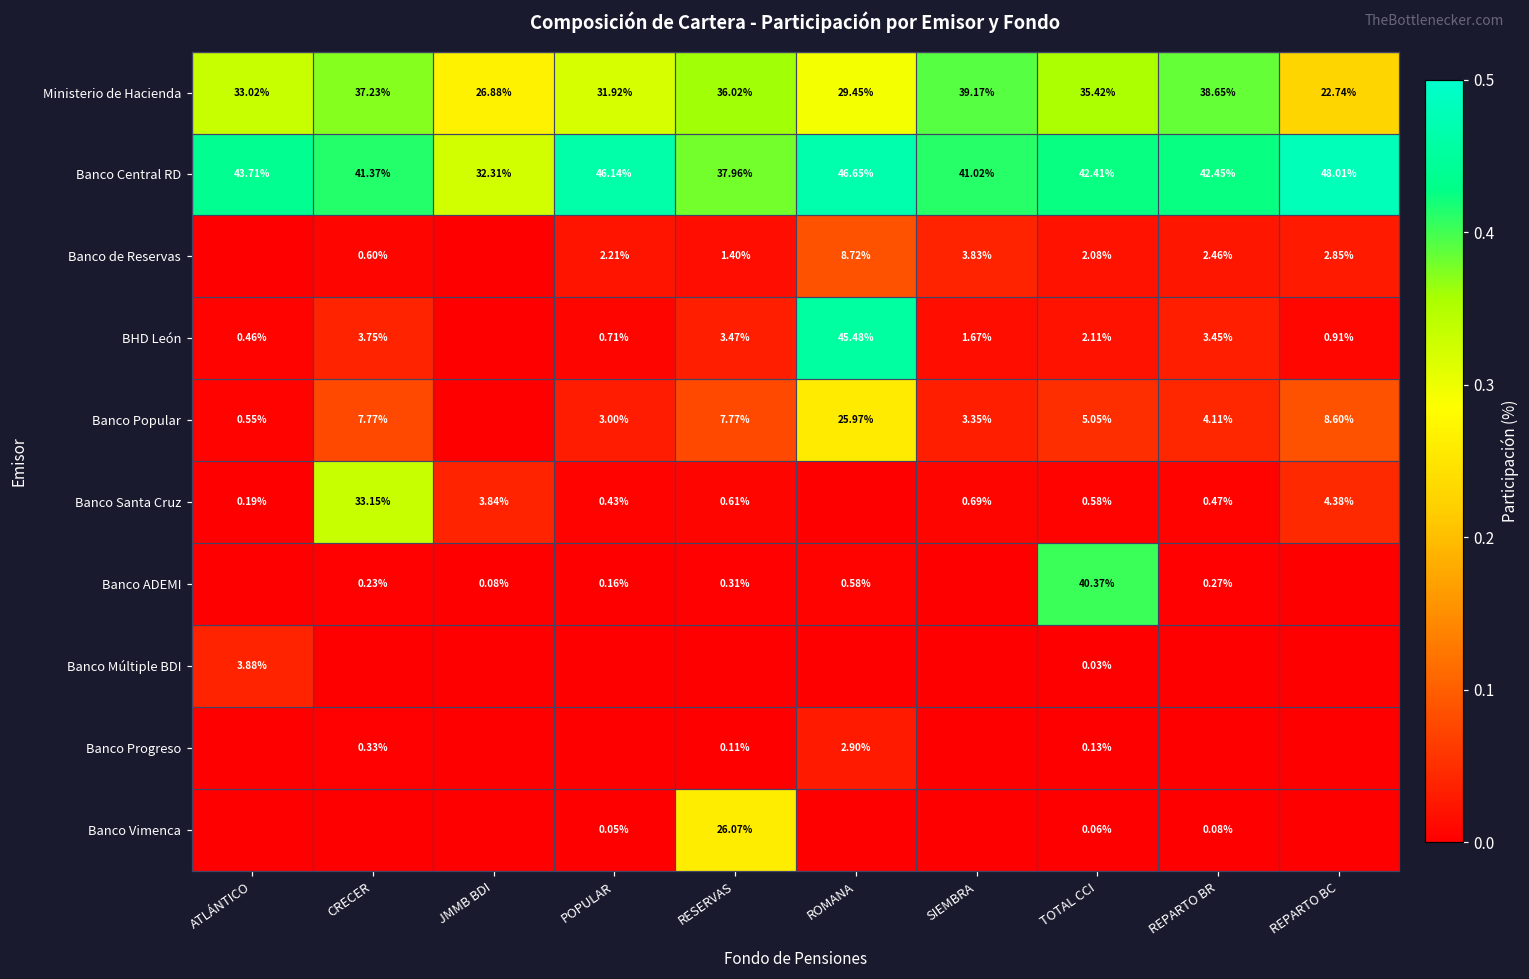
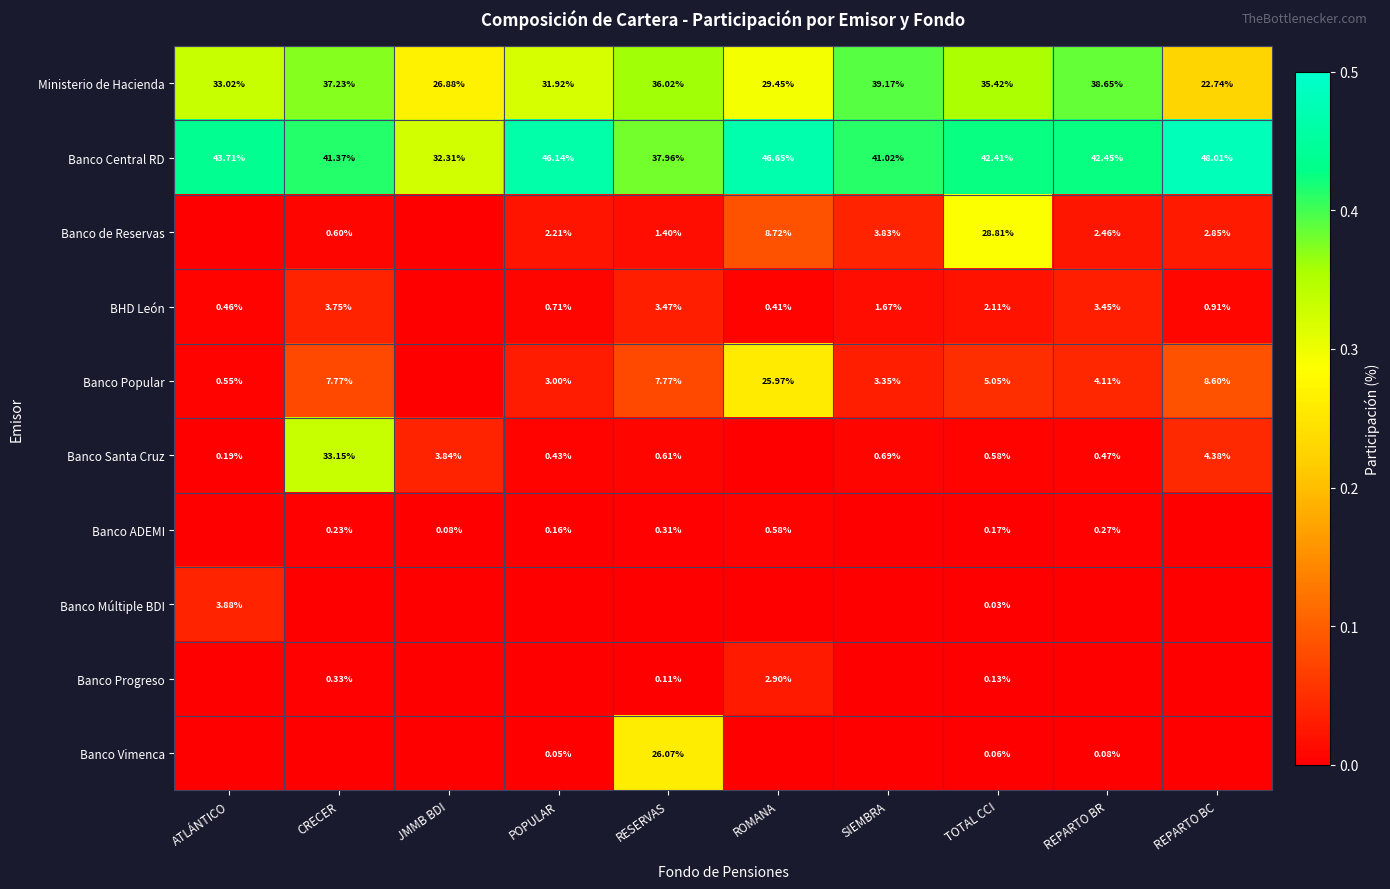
Banco de Reservas, TOTAL CCI: 2.08% -> 28.81%
BHD León, ROMANA: 45.48% -> 0.41%
Banco ADEMI, TOTAL CCI: 40.37% -> 0.17%
